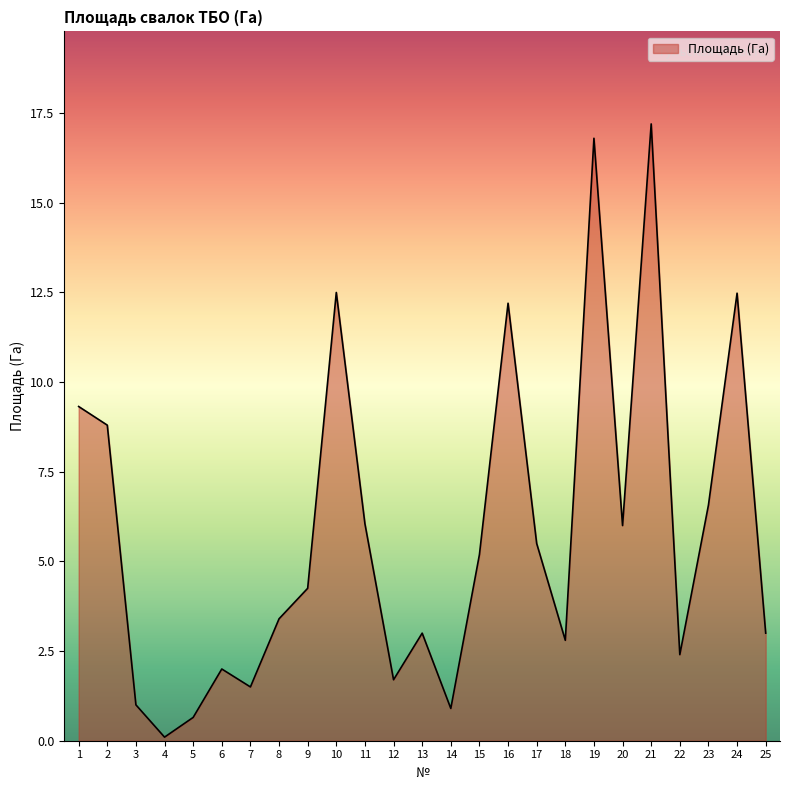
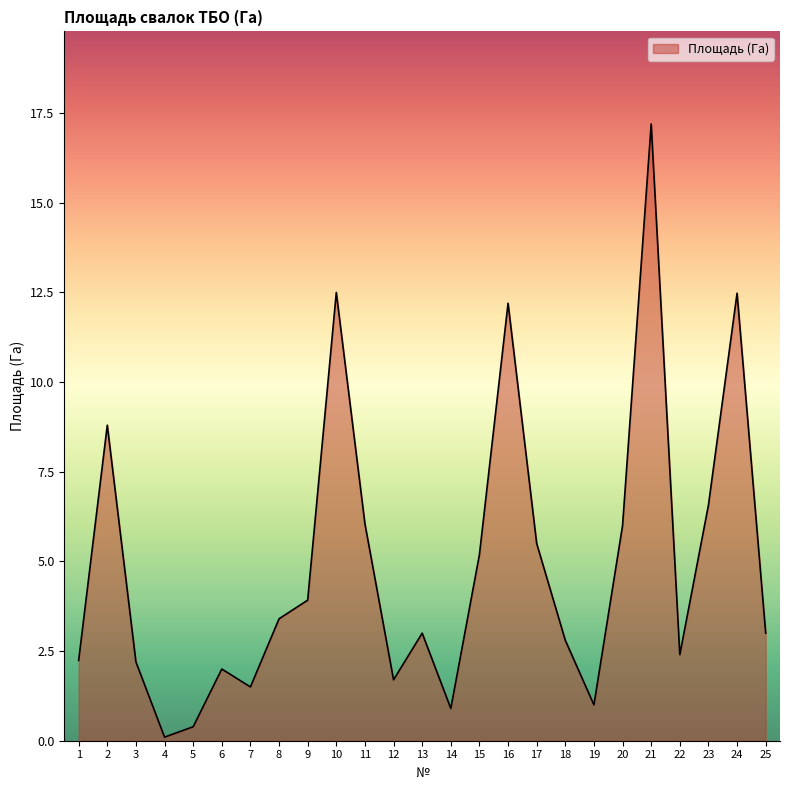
1: 9.3 -> 2.2
3: 1.0 -> 2.2
5: 0.7 -> 0.4
9: 4.3 -> 3.9
19: 16.8 -> 1.0
